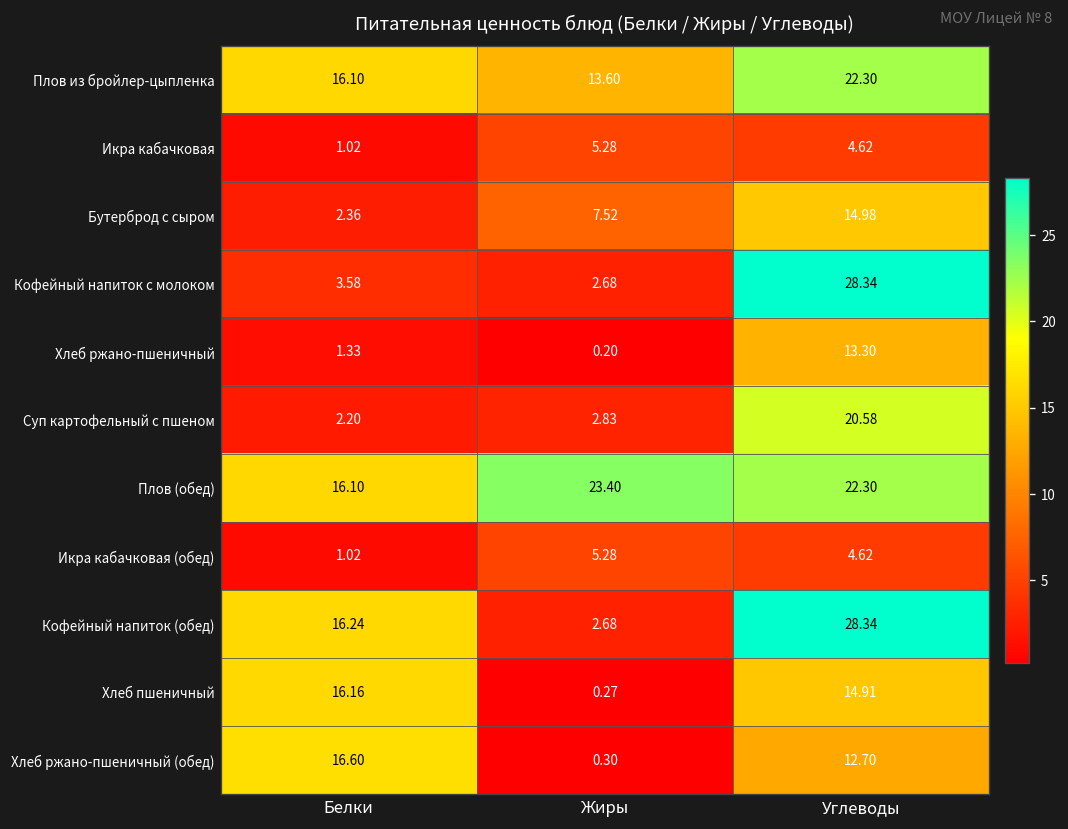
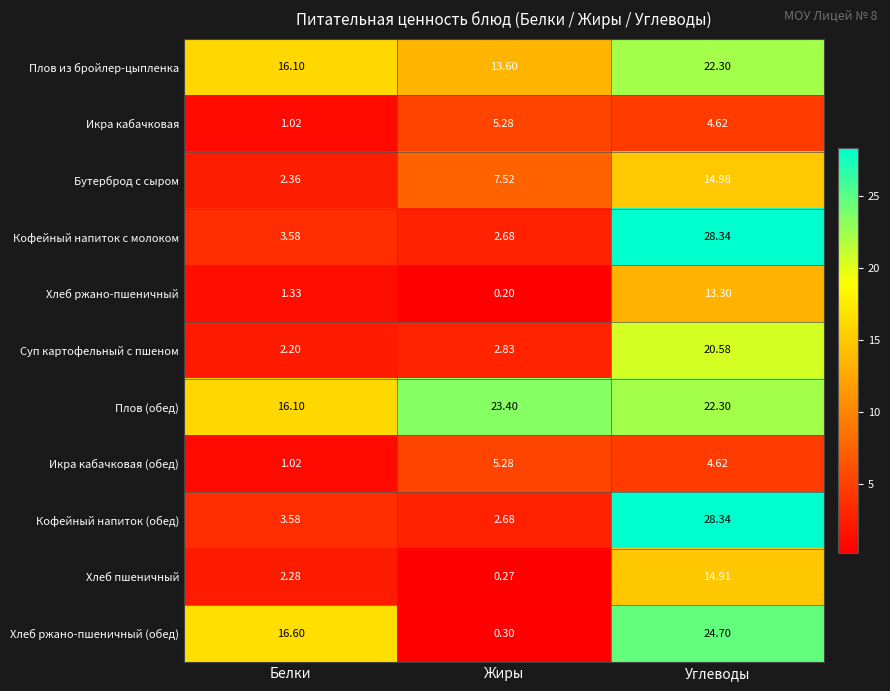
Кофейный напиток (обед), Белки: 16.24 -> 3.58
Хлеб пшеничный, Белки: 16.16 -> 2.28
Хлеб ржано-пшеничный (обед), Углеводы: 12.70 -> 24.70
